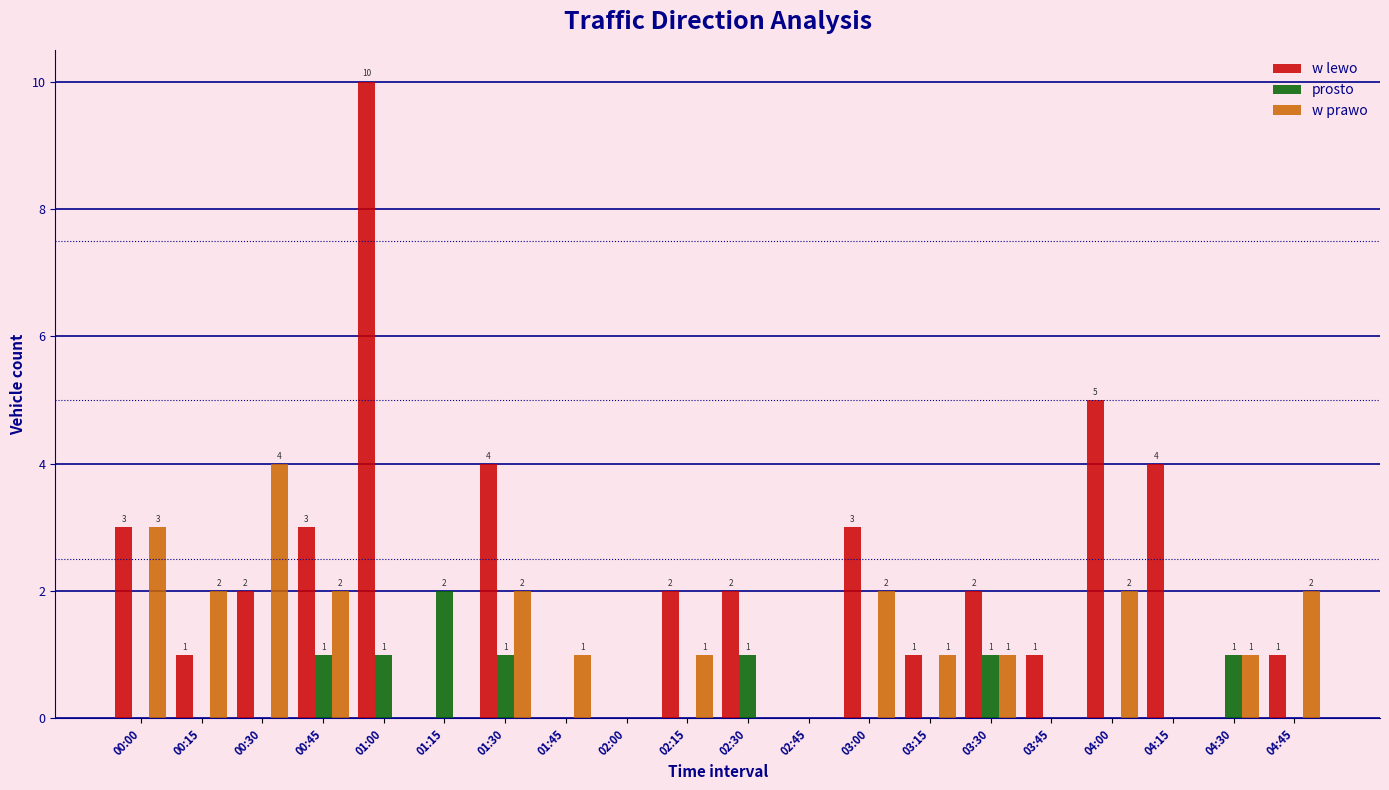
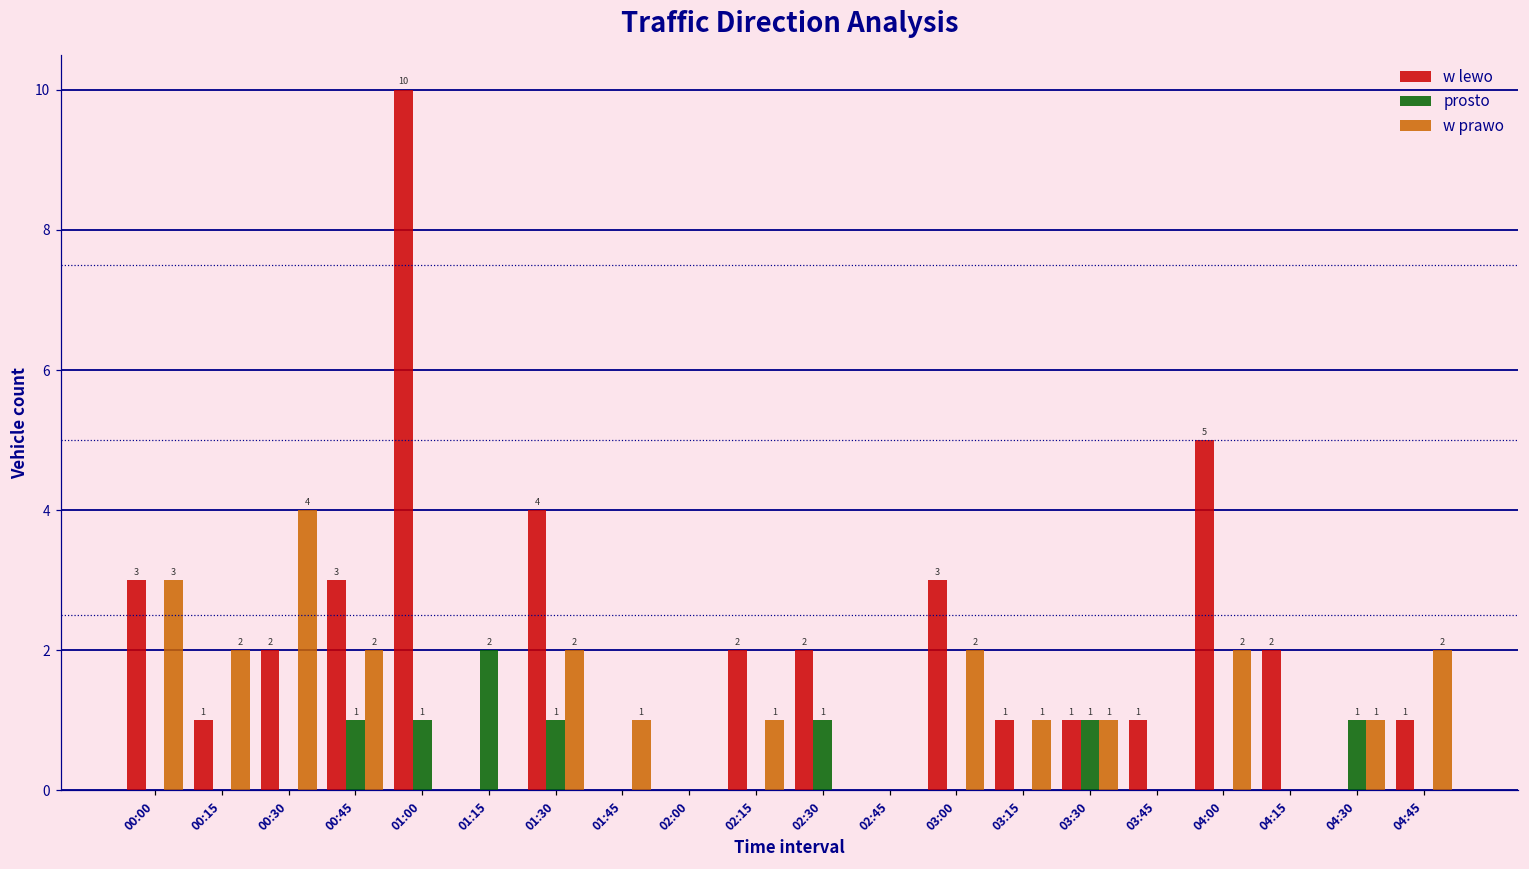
w lewo, 03:30: 2 -> 1
w lewo, 04:15: 4 -> 2
